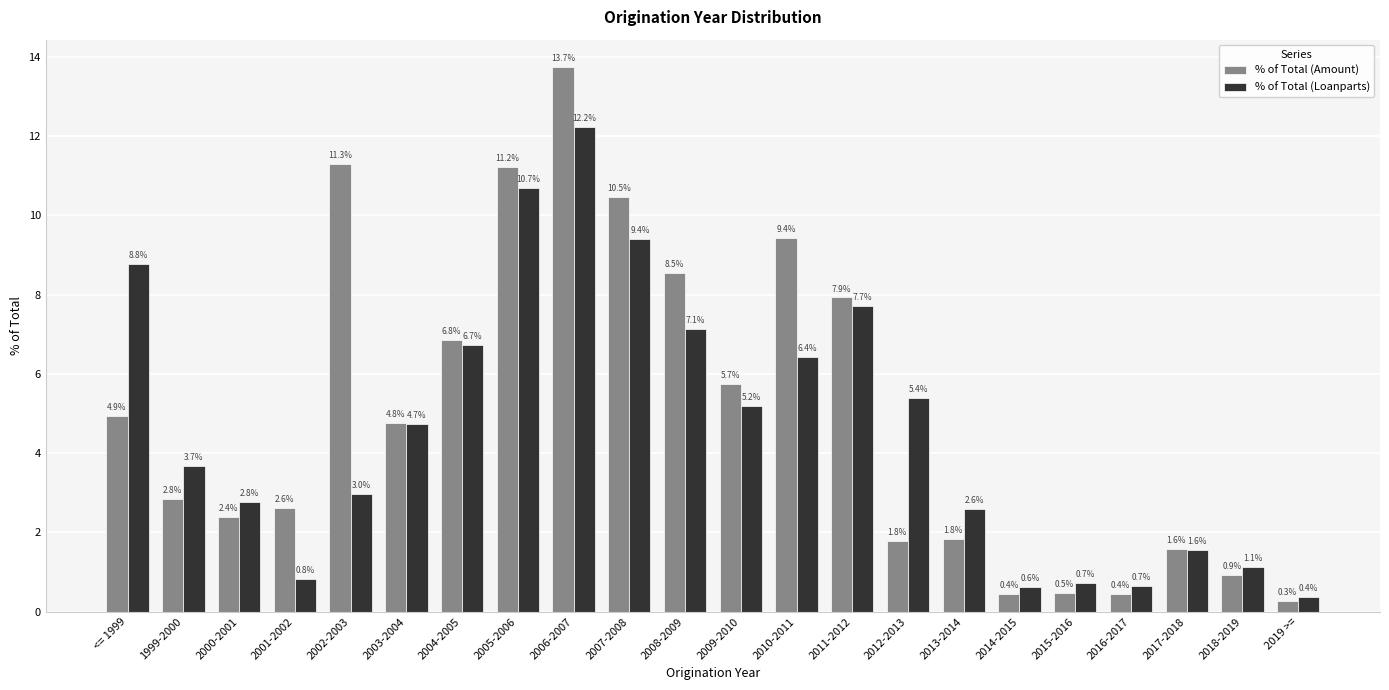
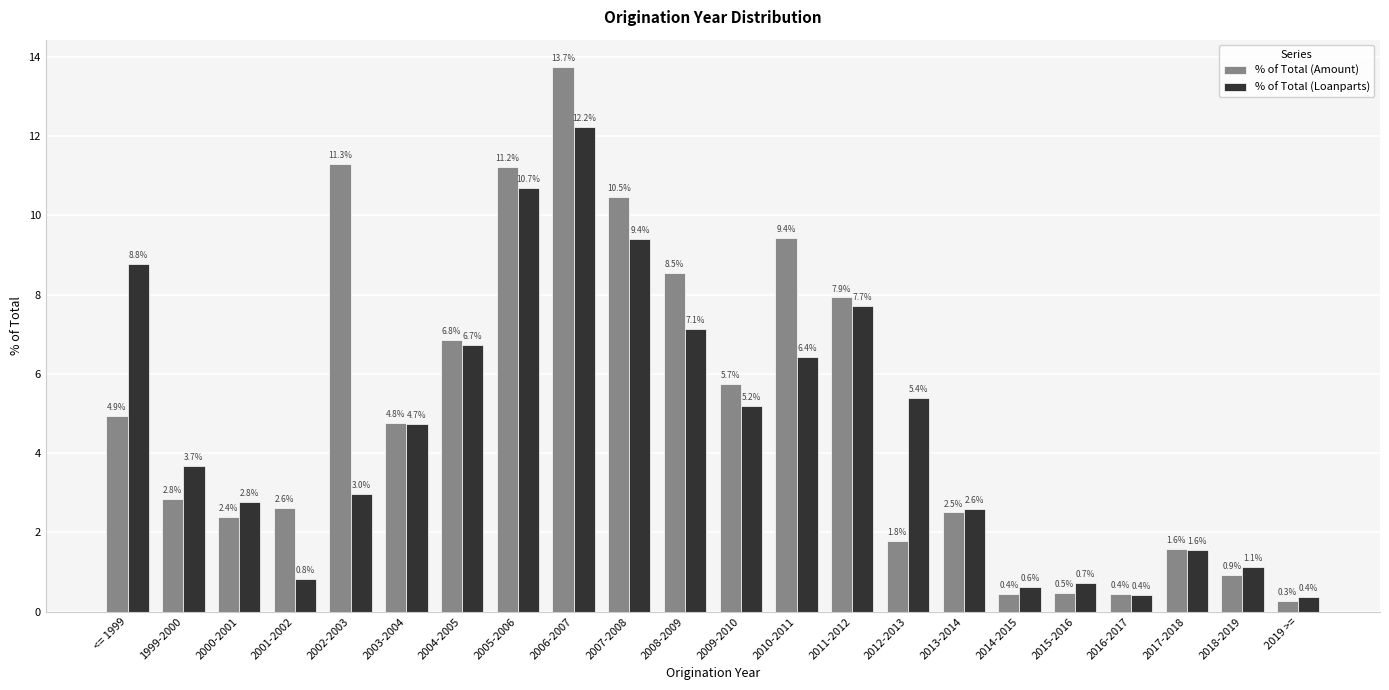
% of Total (Amount), 2013-2014: 1.8% -> 2.5%
% of Total (Loanparts), 2016-2017: 0.7% -> 0.4%
